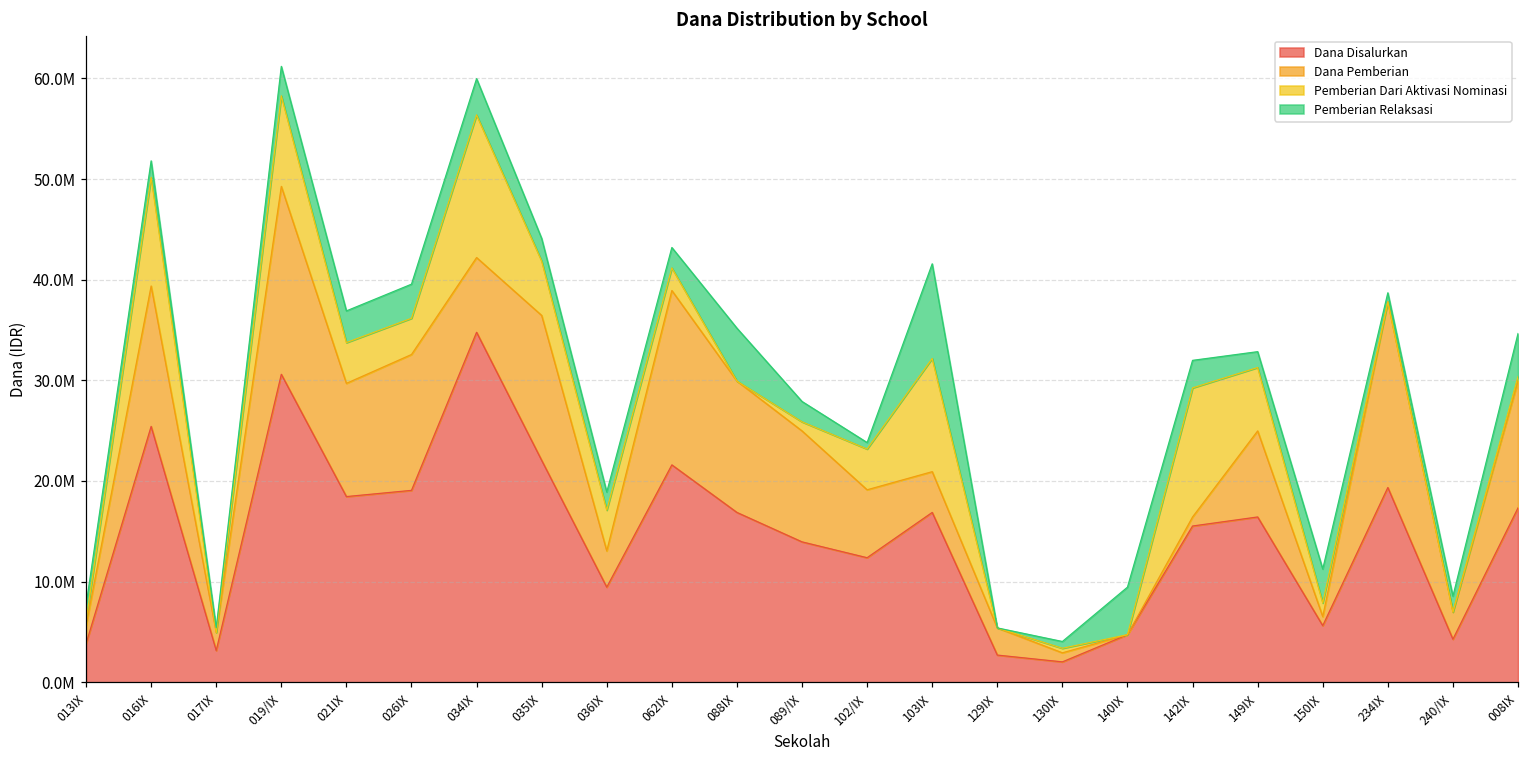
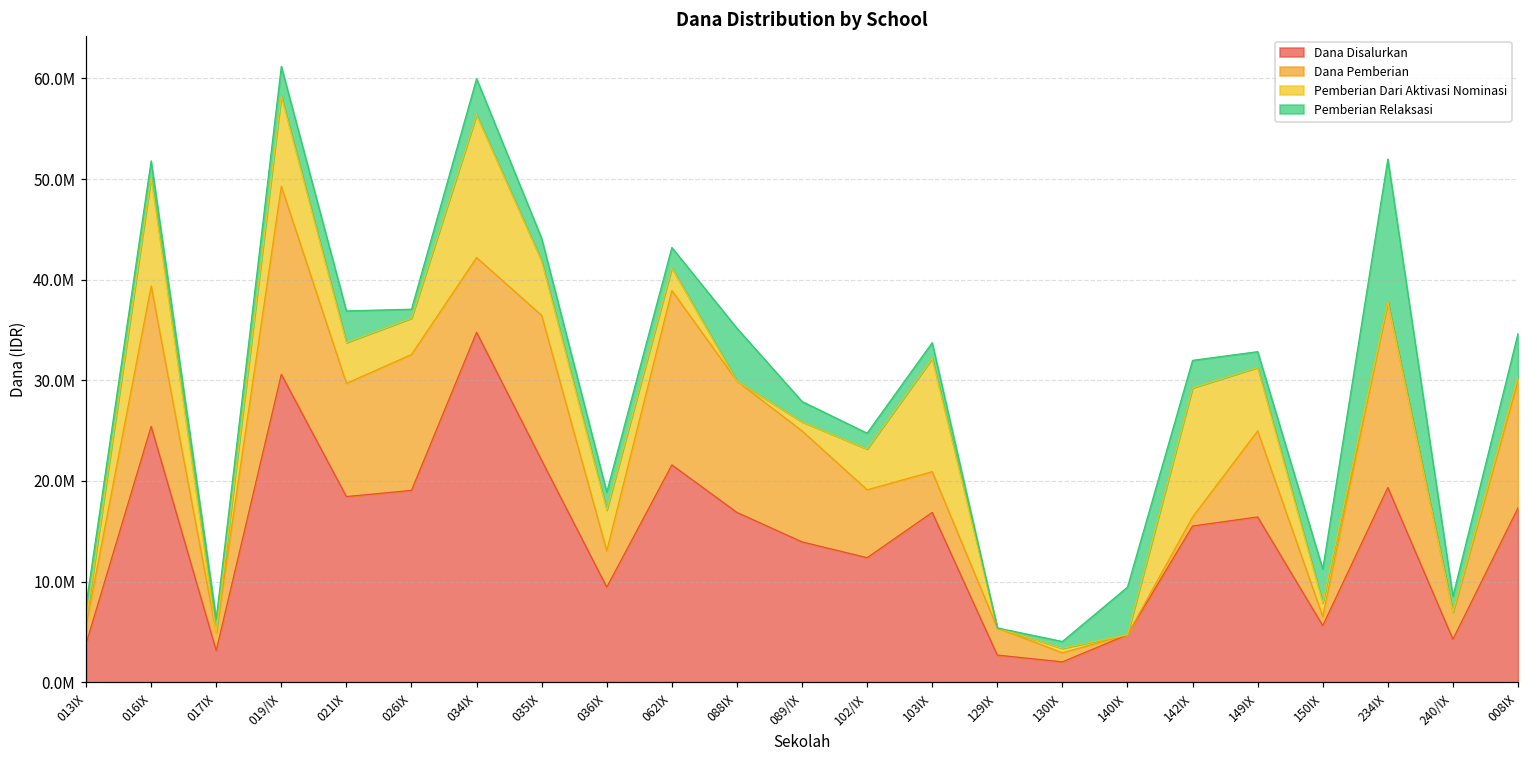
Pemberian Relaksasi, 017IX: 0 -> 1000000
Pemberian Relaksasi, 026IX: 3000000 -> 1000000
Pemberian Relaksasi, 102/IX: 1000000 -> 2000000
Pemberian Relaksasi, 103IX: 9000000 -> 2000000
Pemberian Relaksasi, 234IX: 1000000 -> 14000000
